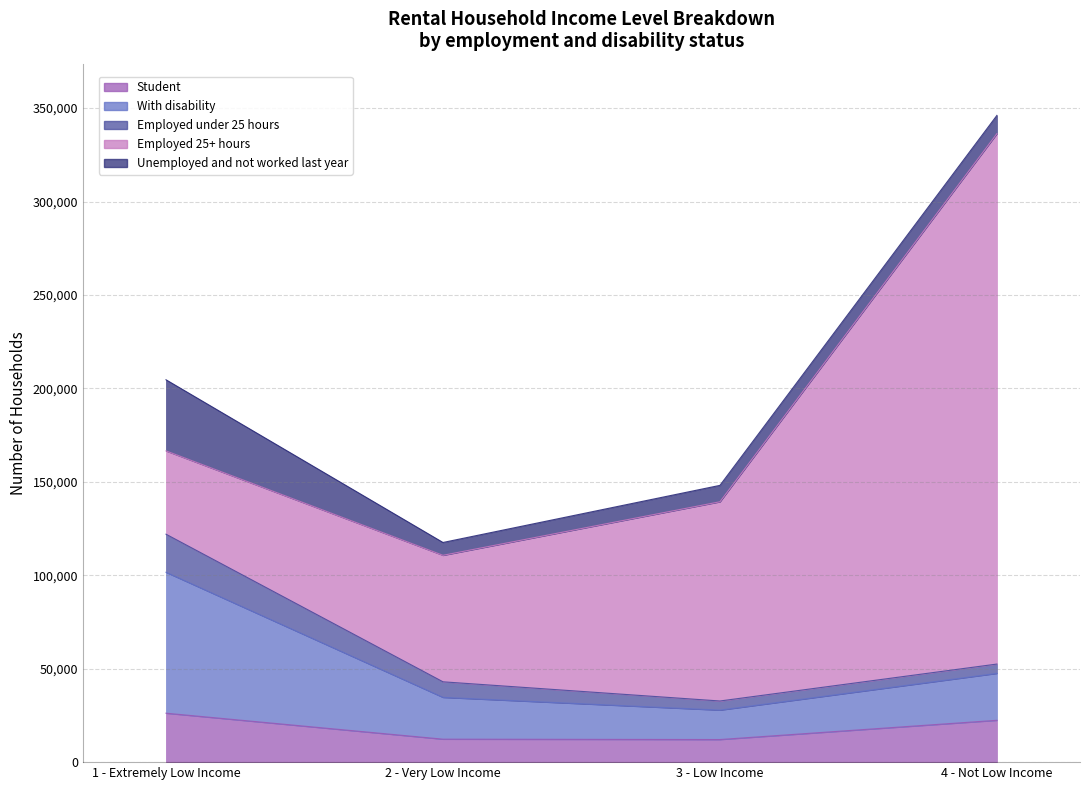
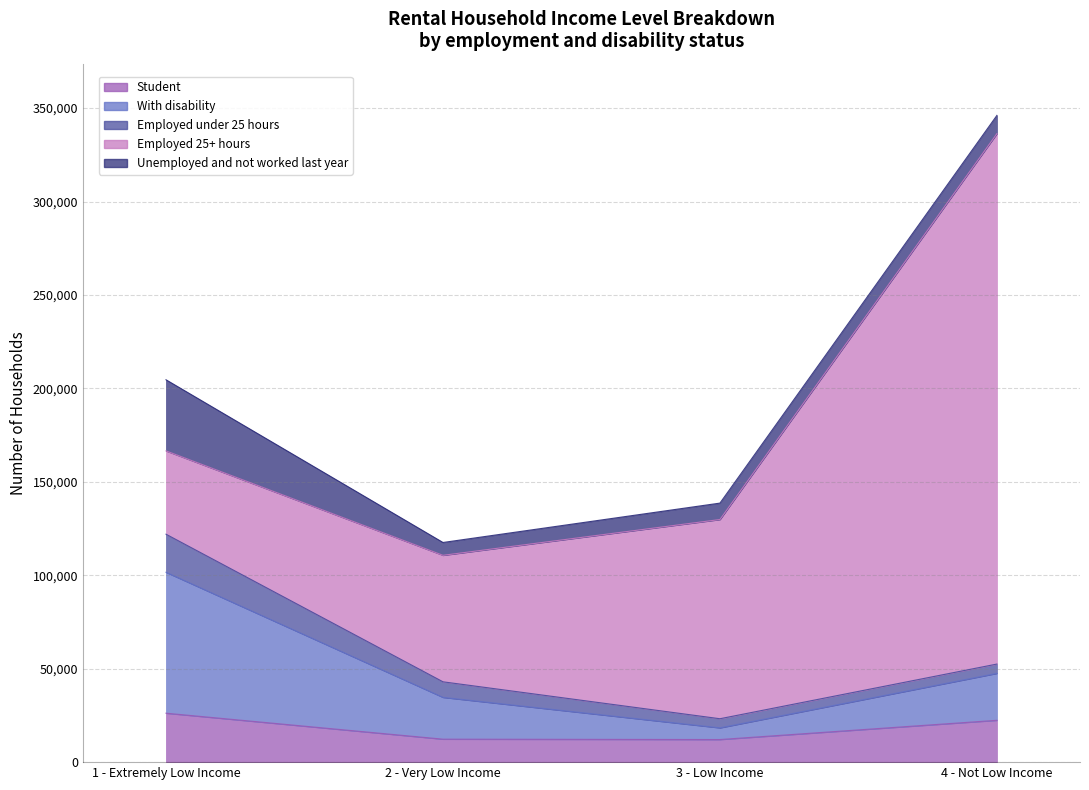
With disability, 3 - Low Income: 16,000 -> 6,000
